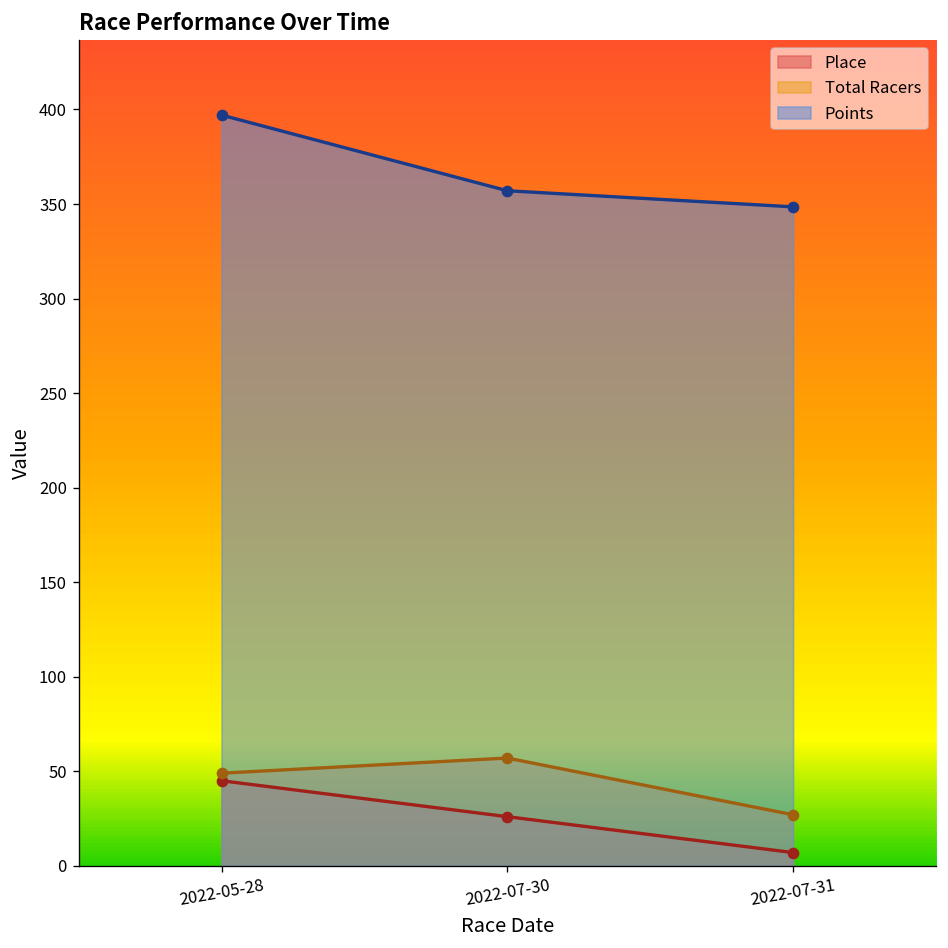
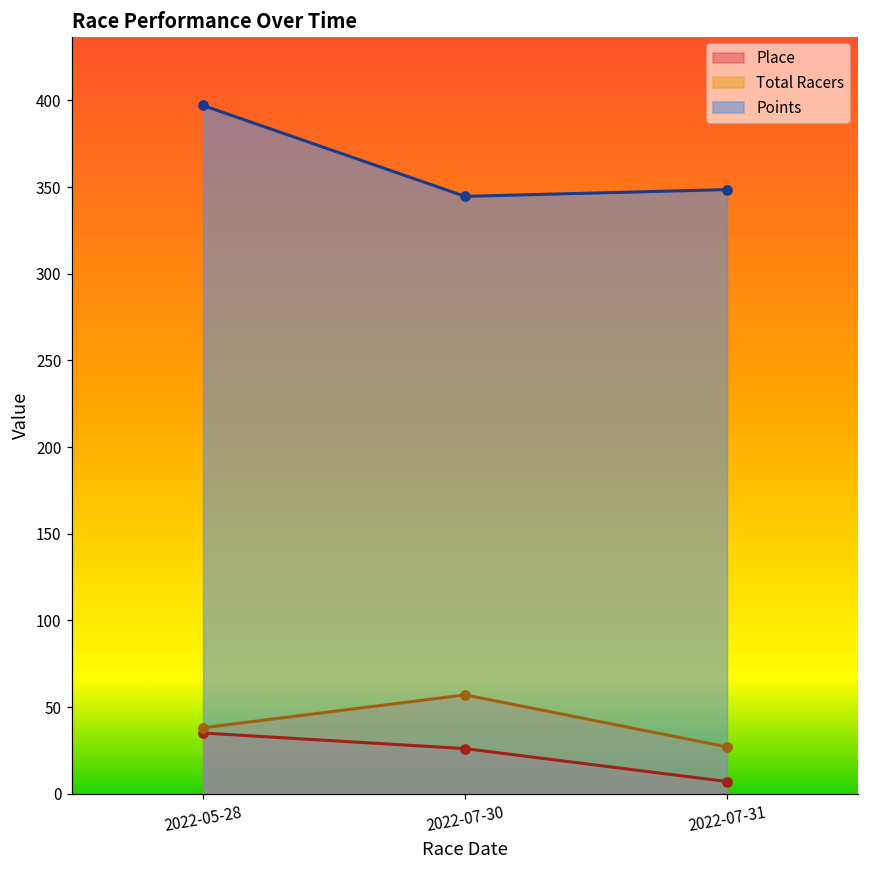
Place, 2022-05-28: 45 -> 35
Total Racers, 2022-05-28: 49 -> 38
Points, 2022-07-30: 357 -> 345
